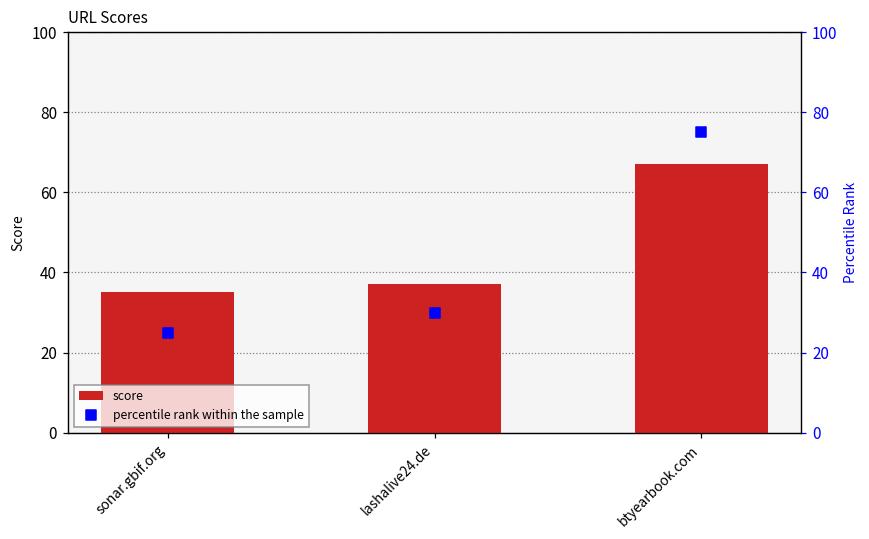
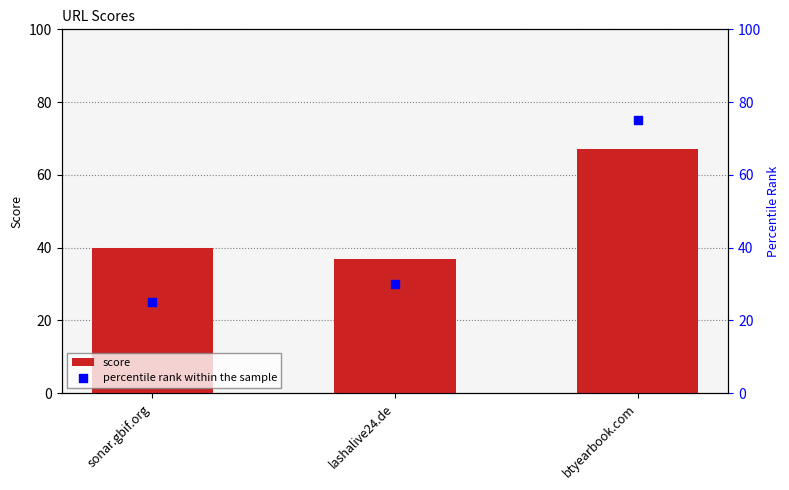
score, sonar.gbif.org: 35 -> 40
